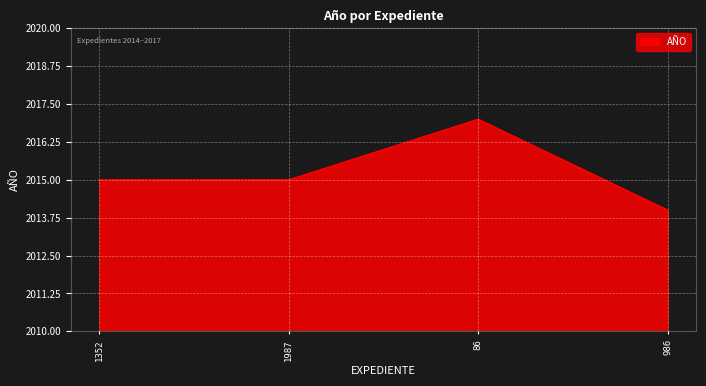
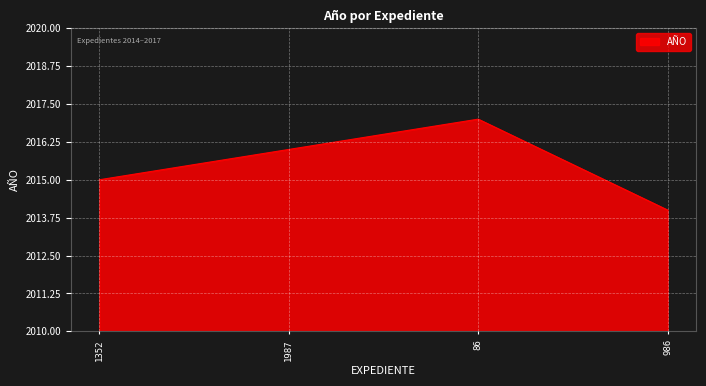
1987: 2015 -> 2016
